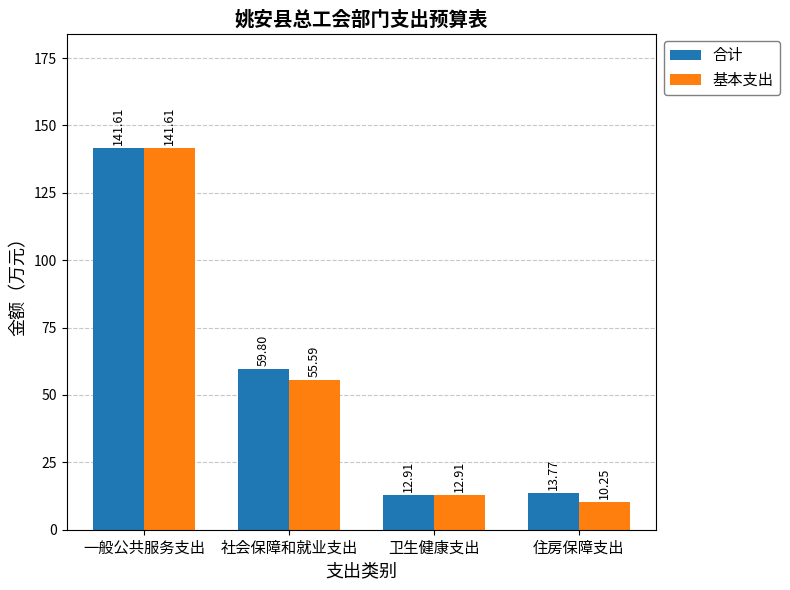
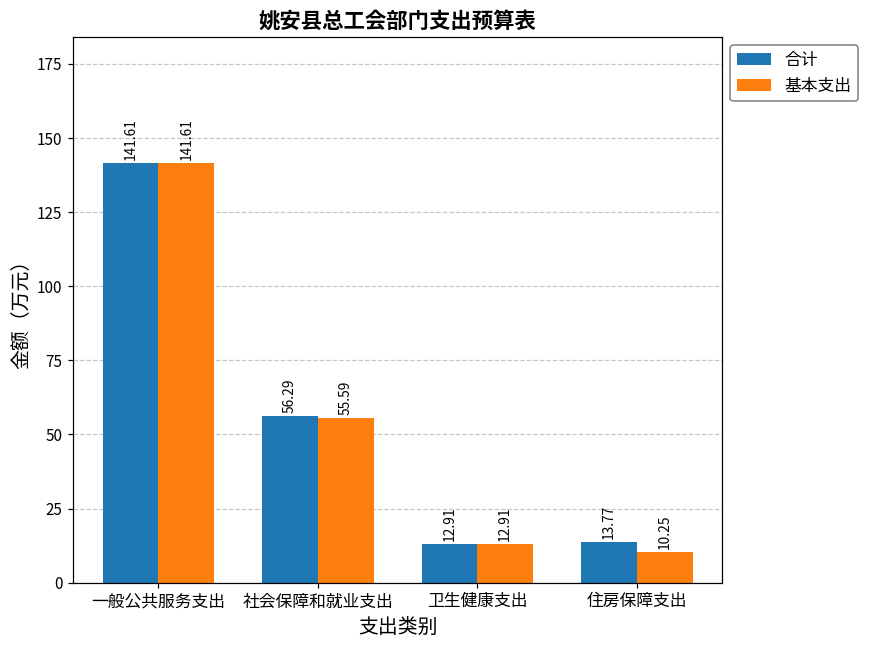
合计, 社会保障和就业支出: 59.80 -> 56.29
